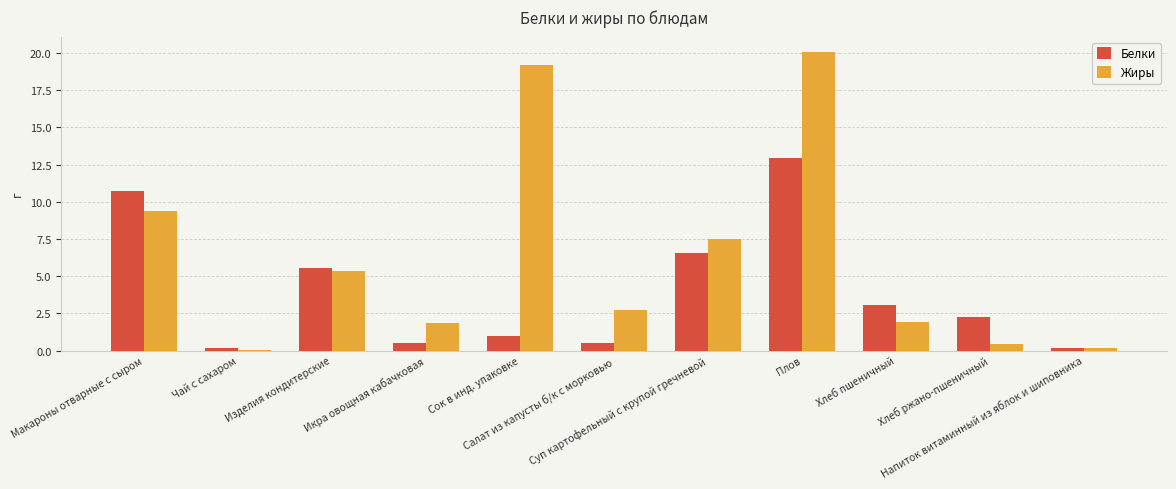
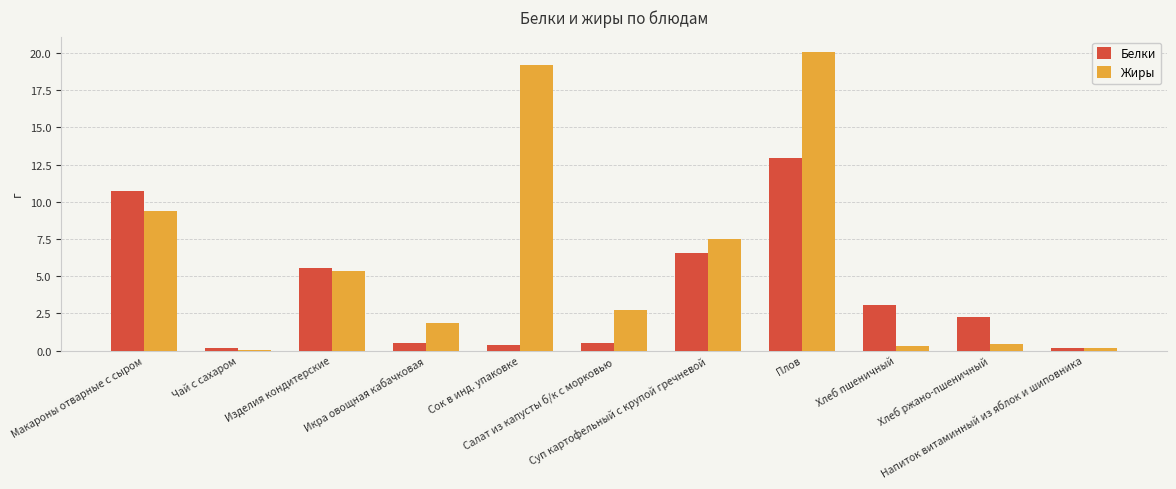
Белки, Сок в инд. упаковке: 1.0 -> 0.4
Жиры, Хлеб пшеничный: 2.0 -> 0.3
